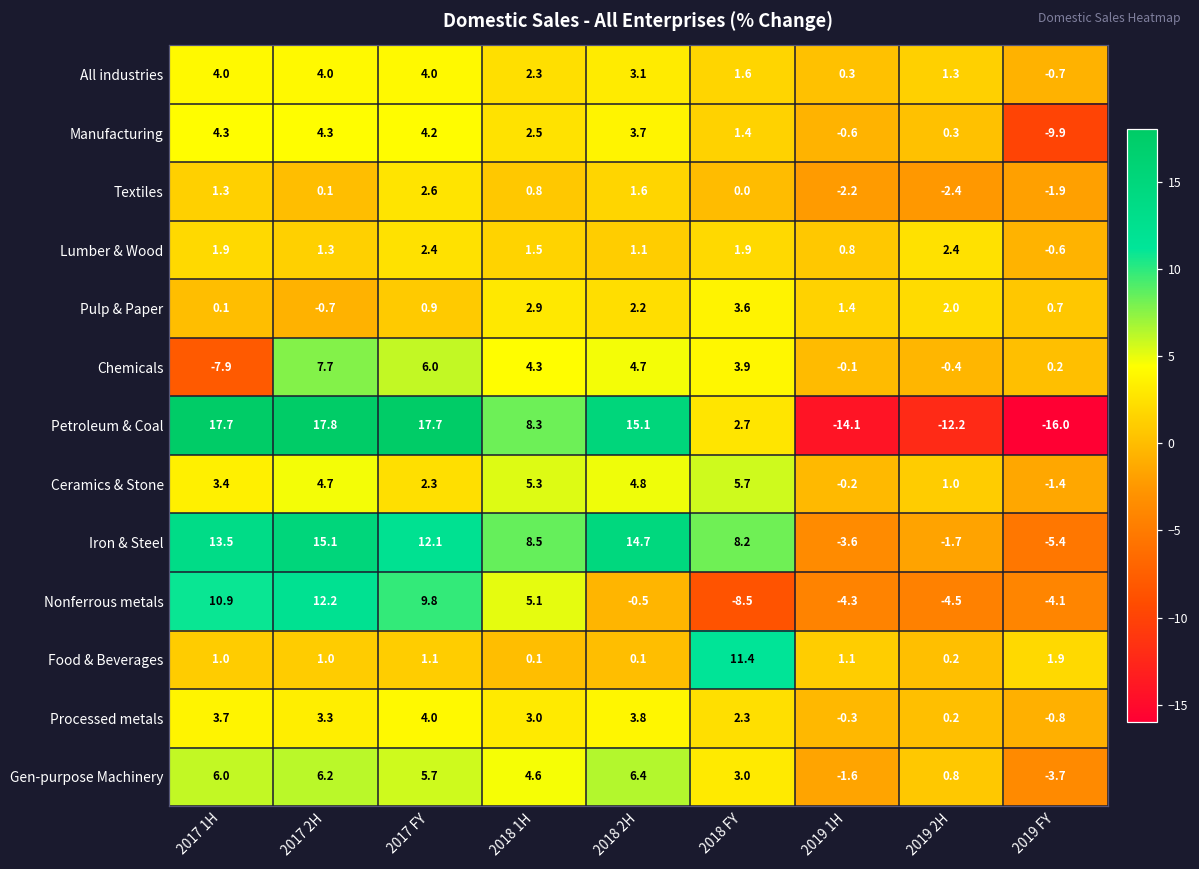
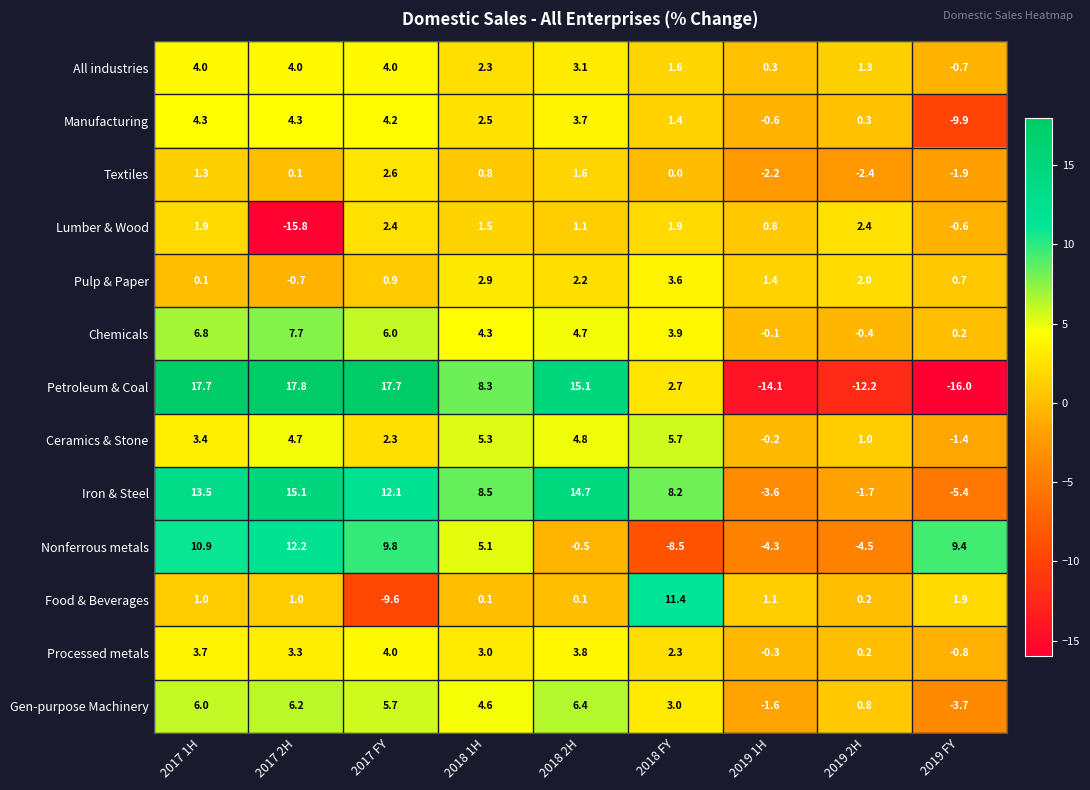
Lumber & Wood, 2017 2H: 1.3 -> -15.8
Chemicals, 2017 1H: -7.9 -> 6.8
Nonferrous metals, 2019 FY: -4.1 -> 9.4
Food & Beverages, 2017 FY: 1.1 -> -9.6
